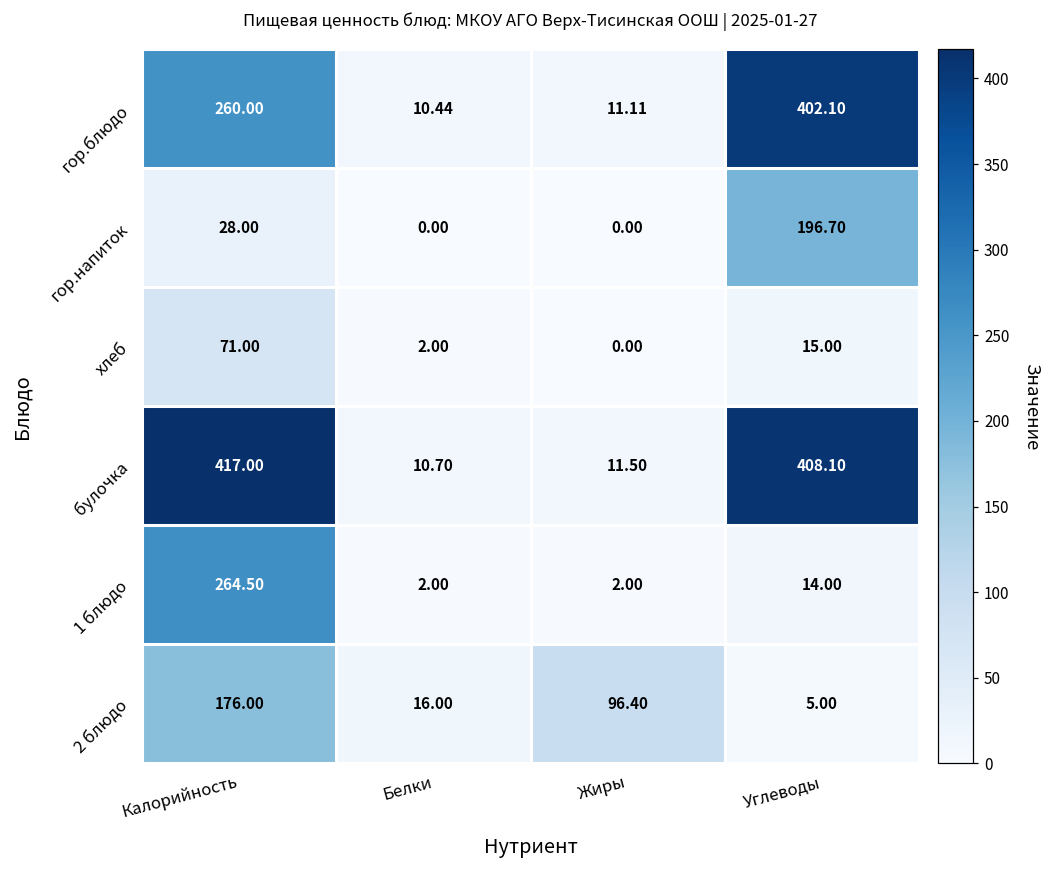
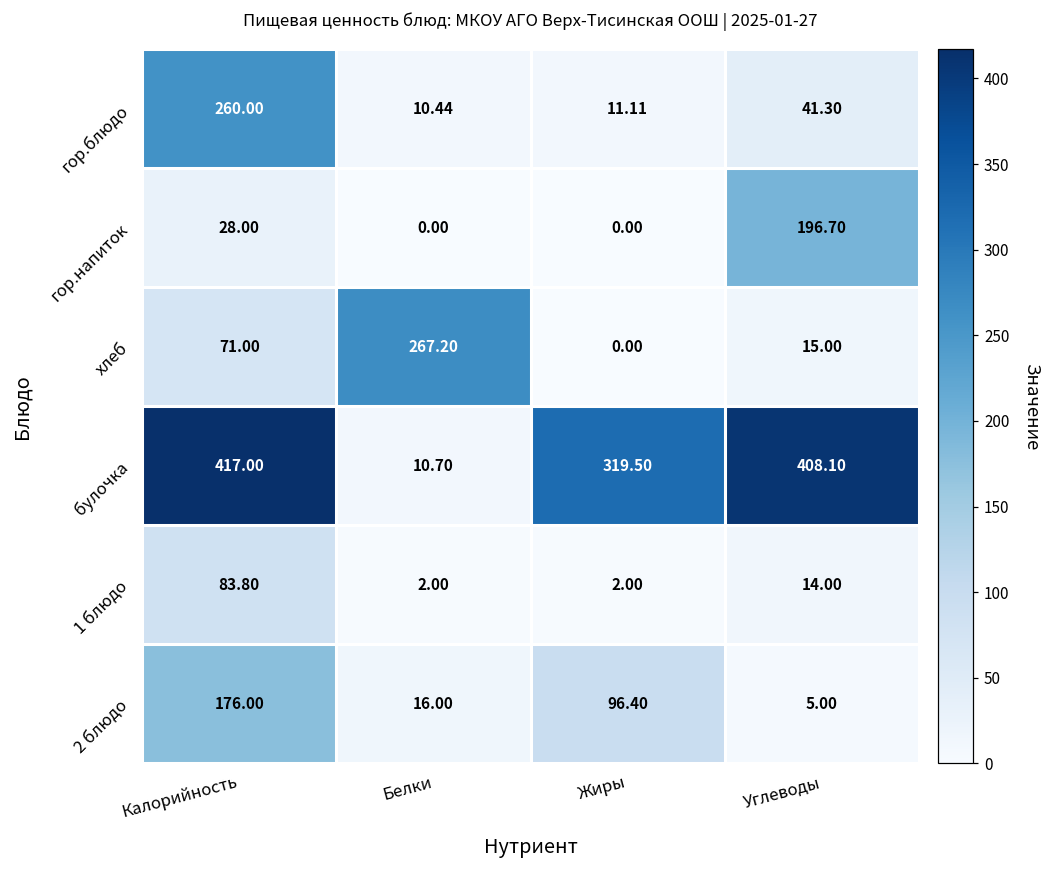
гор.блюдо, Углеводы: 402.10 -> 41.30
хлеб, Белки: 2.00 -> 267.20
булочка, Жиры: 11.50 -> 319.50
1 блюдо, Калорийность: 264.50 -> 83.80
